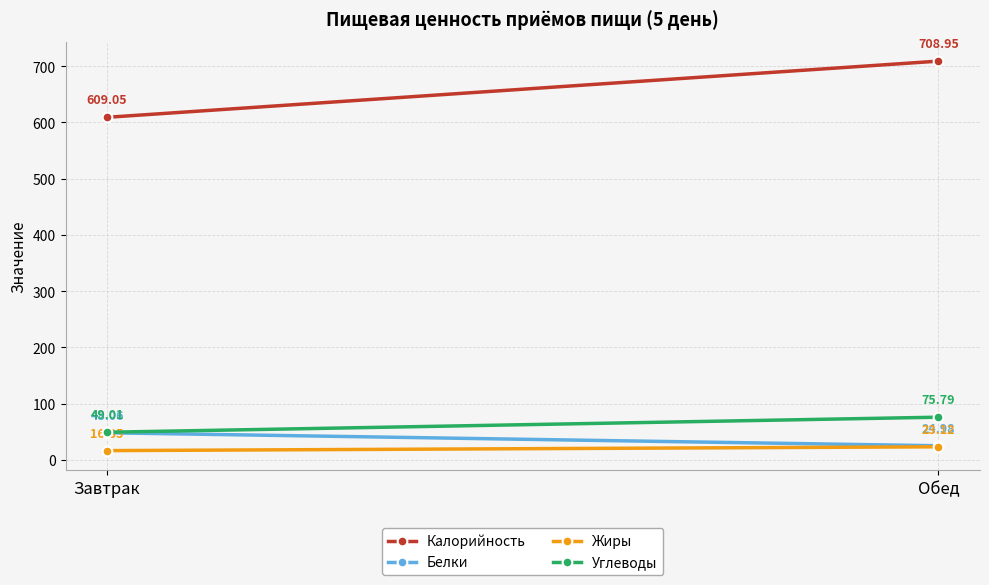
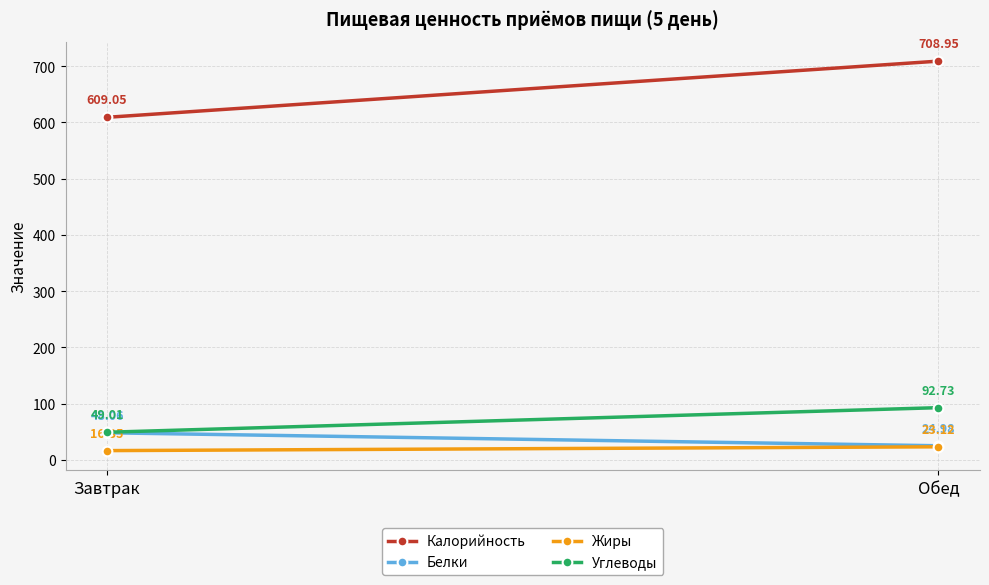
Углеводы, Обед: 75.79 -> 92.73
